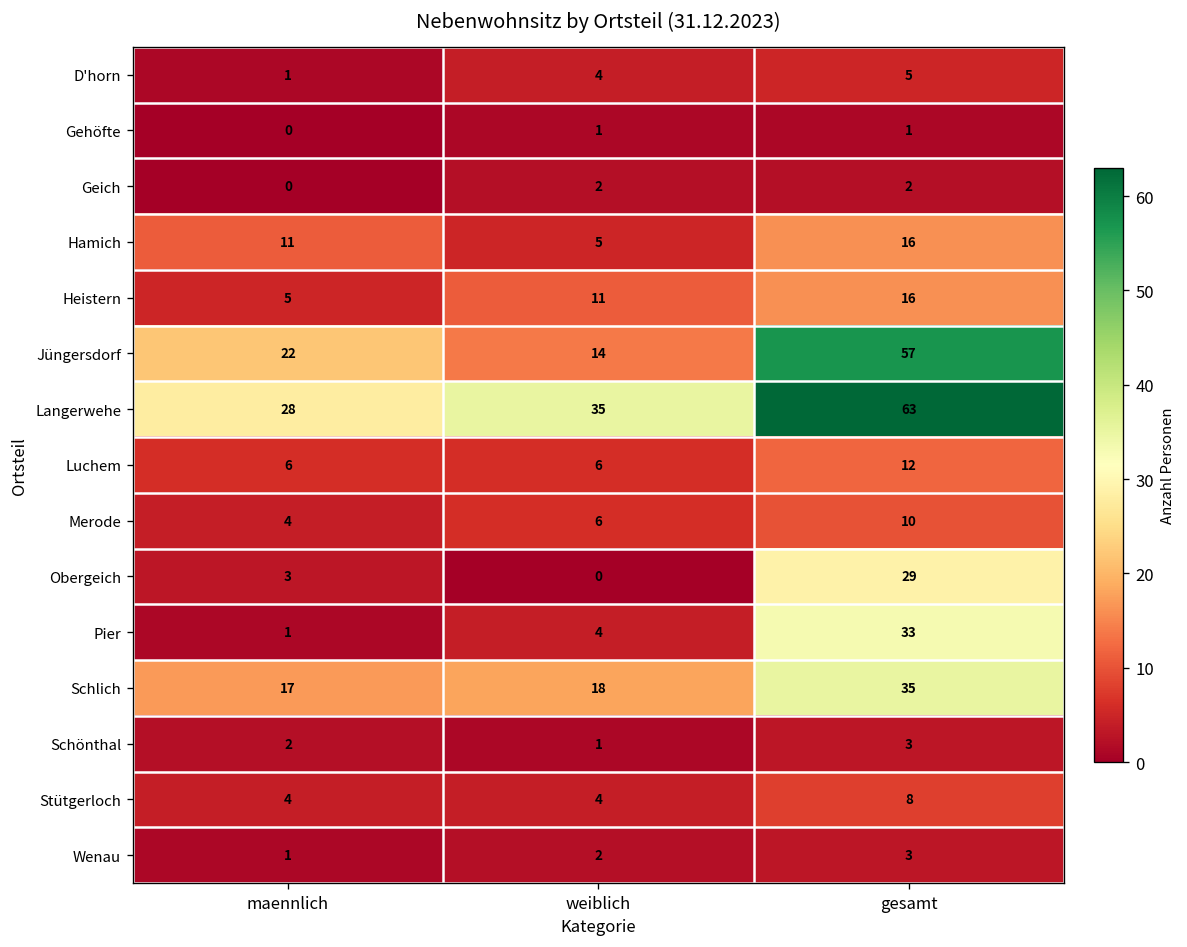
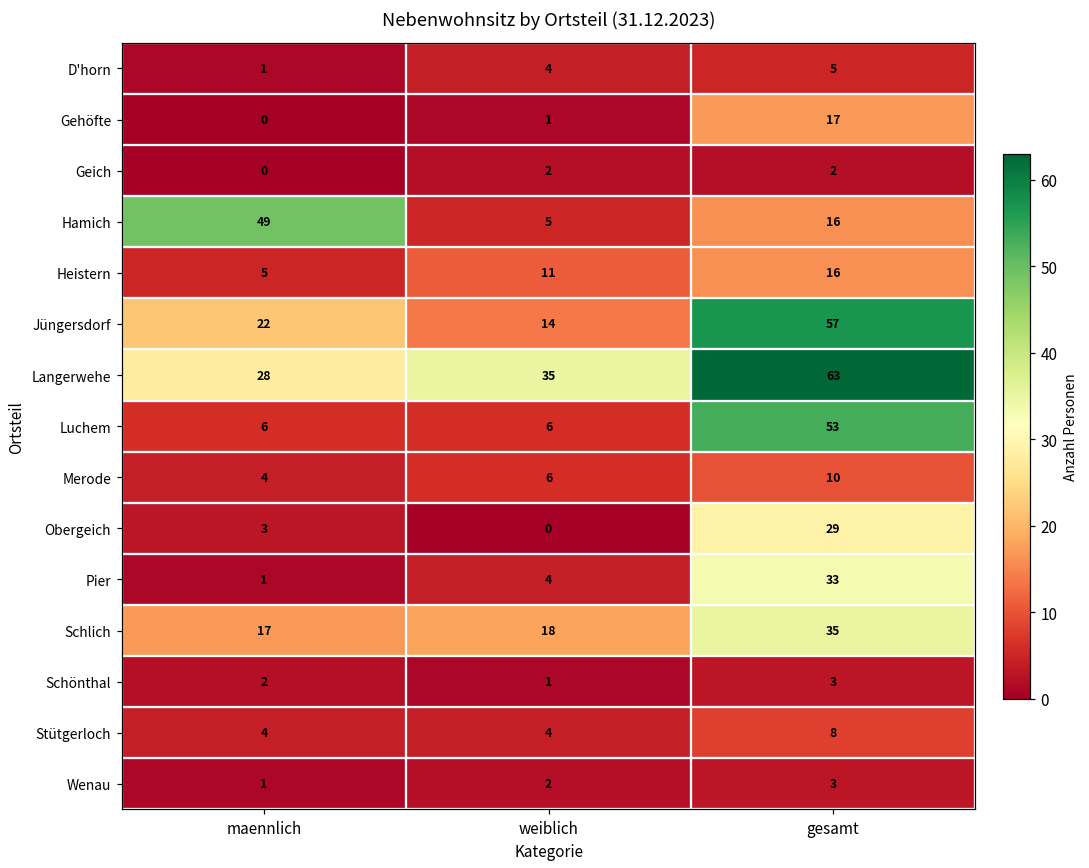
Gehöfte, gesamt: 1 -> 17
Hamich, maennlich: 11 -> 49
Luchem, gesamt: 12 -> 53
